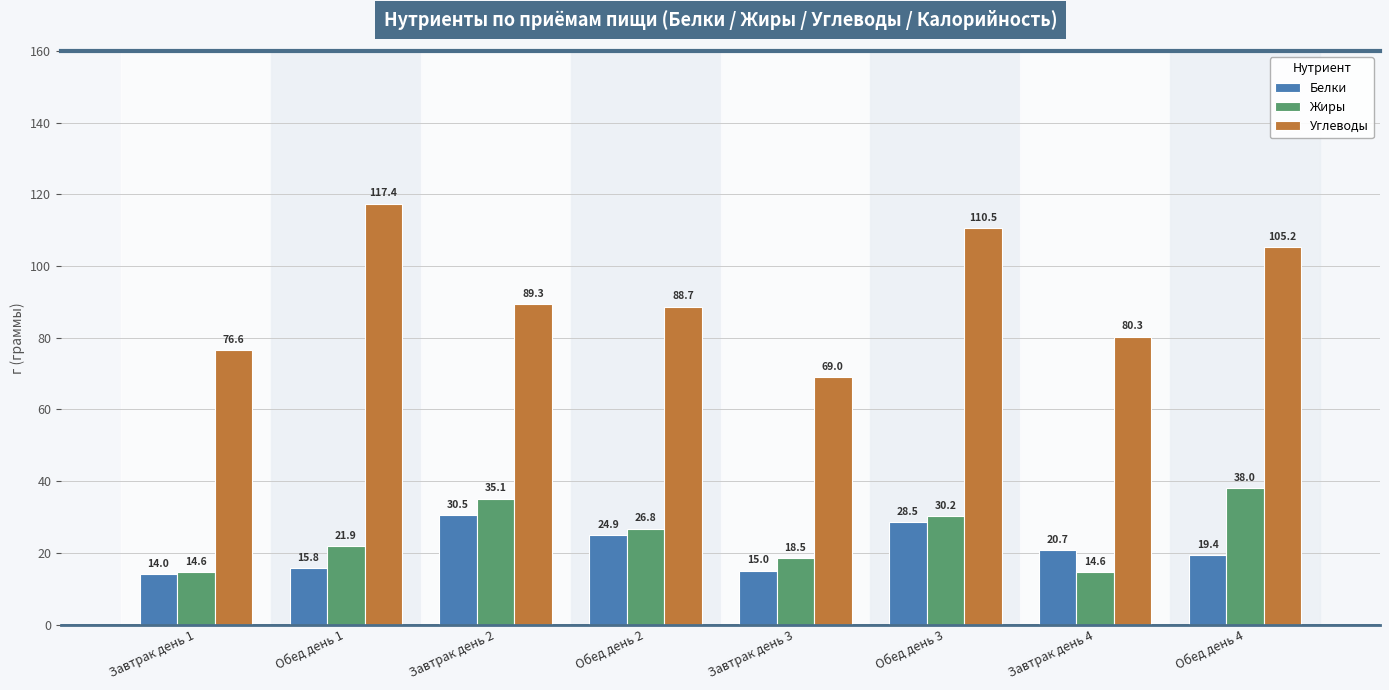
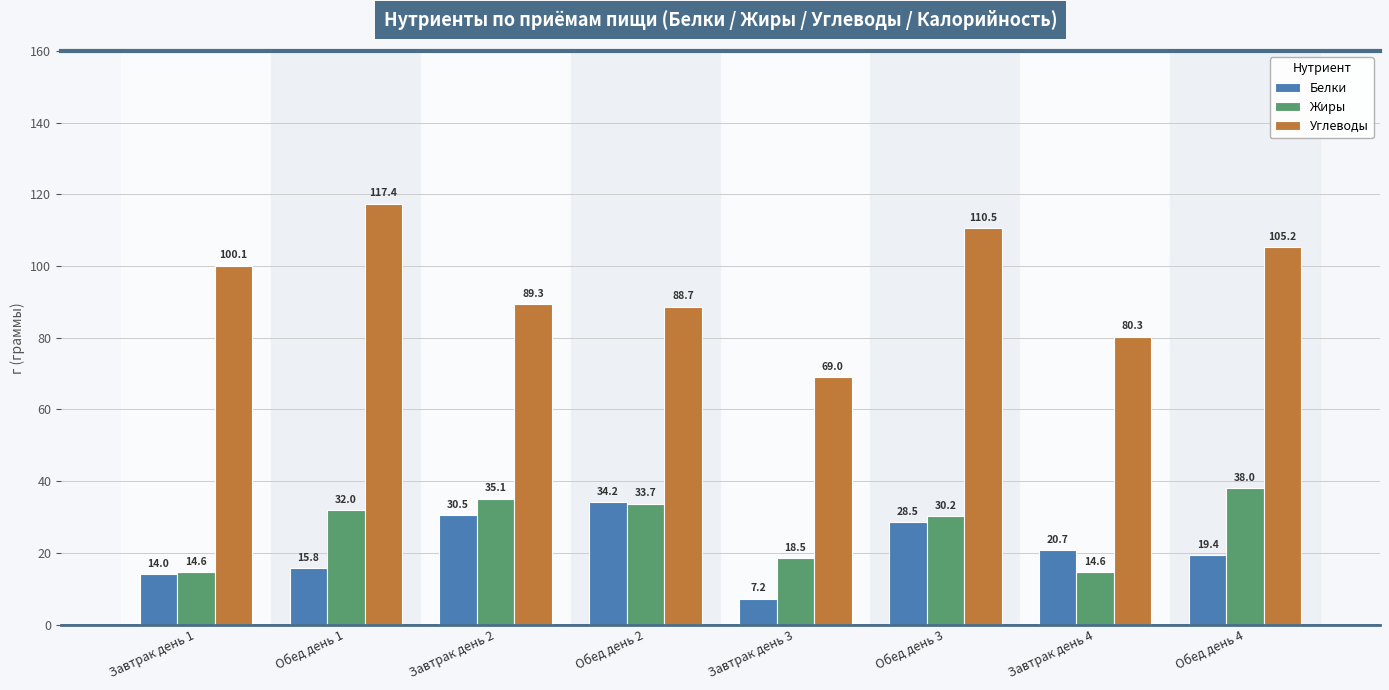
Углеводы, Завтрак день 1: 76.6 -> 100.1
Жиры, Обед день 1: 21.9 -> 32.0
Белки, Обед день 2: 24.9 -> 34.2
Жиры, Обед день 2: 26.8 -> 33.7
Белки, Завтрак день 3: 15.0 -> 7.2
